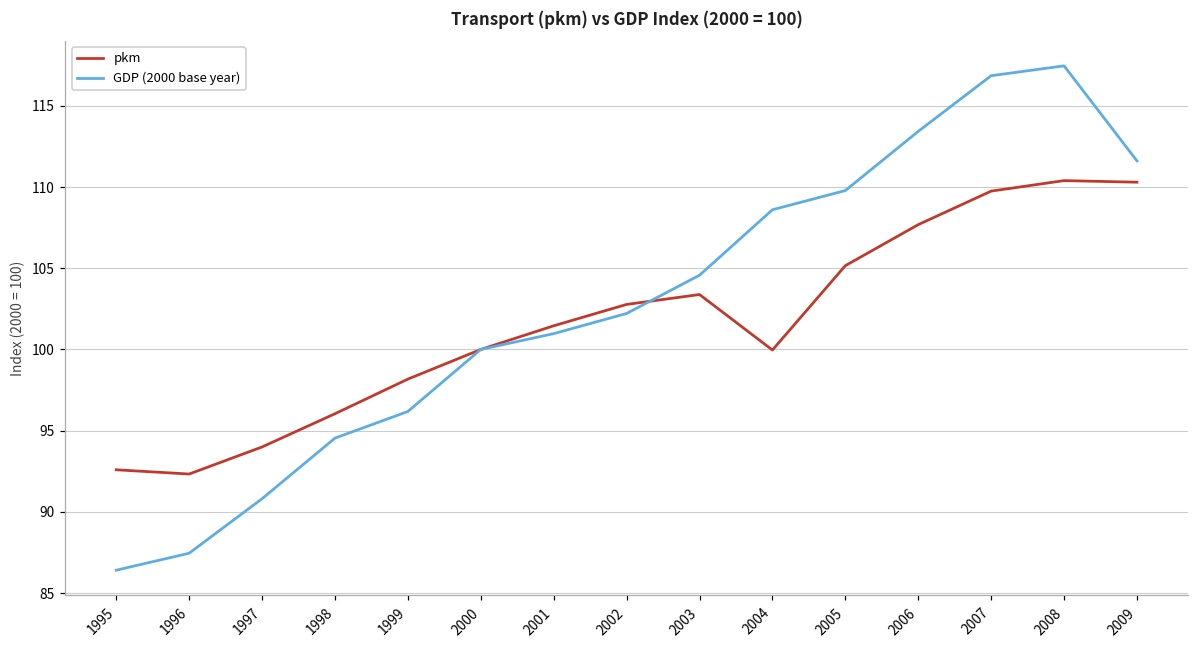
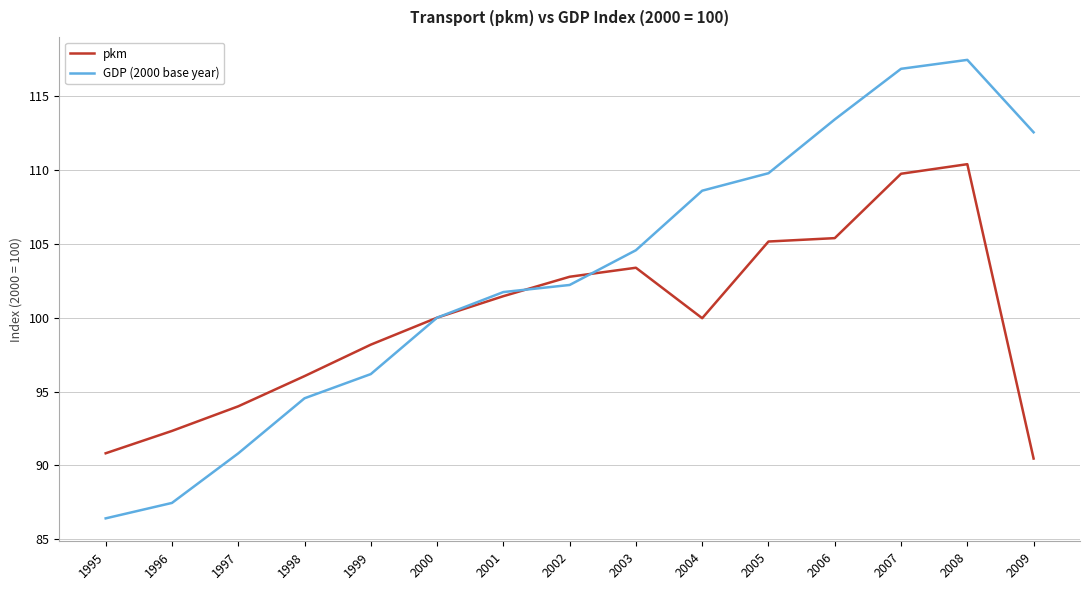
pkm, 1995: 92.6 -> 90.8
GDP (2000 base year), 2001: 101.0 -> 101.7
pkm, 2006: 107.7 -> 105.4
pkm, 2009: 110.3 -> 90.5
GDP (2000 base year), 2009: 111.6 -> 112.6
